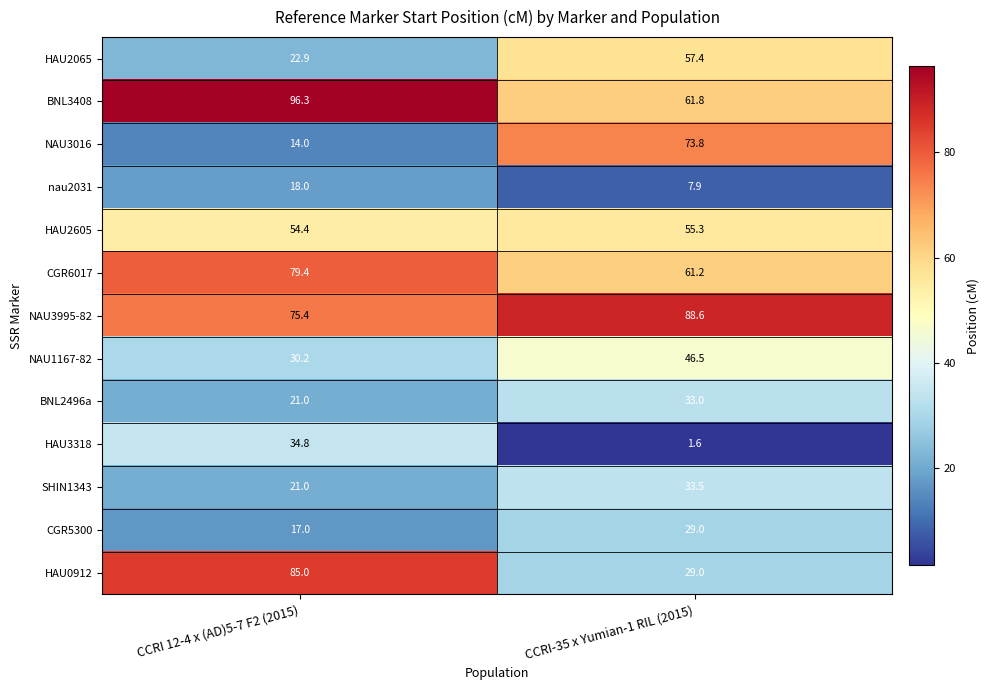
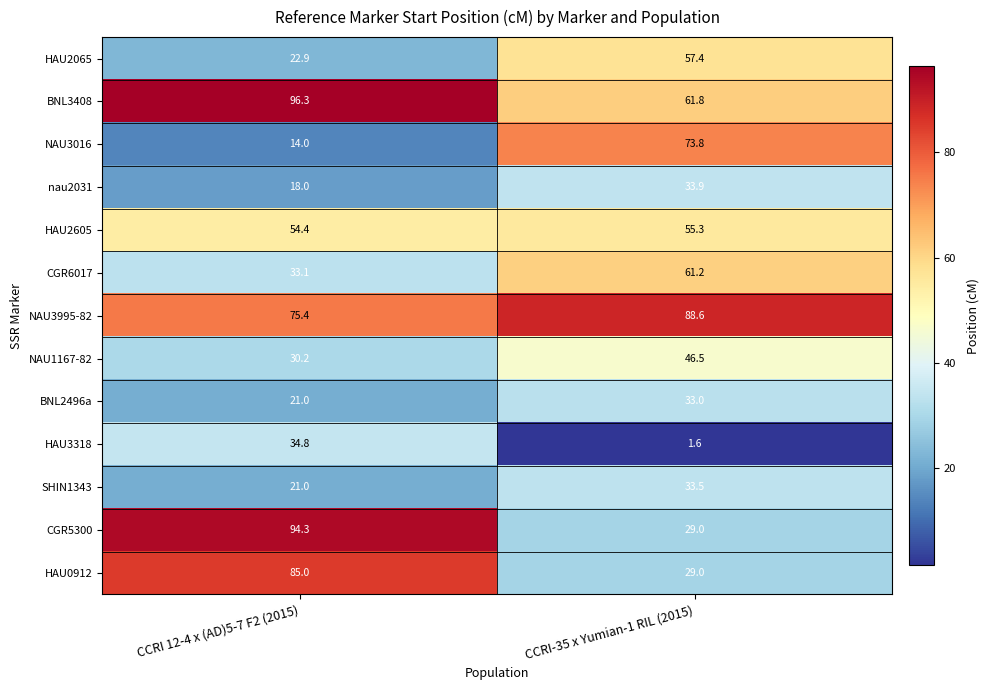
nau2031, CCRI-35 x Yumian-1 RIL (2015): 7.9 -> 33.9
CGR6017, CCRI 12-4 x (AD)5-7 F2 (2015): 79.4 -> 33.1
CGR5300, CCRI 12-4 x (AD)5-7 F2 (2015): 17.0 -> 94.3
